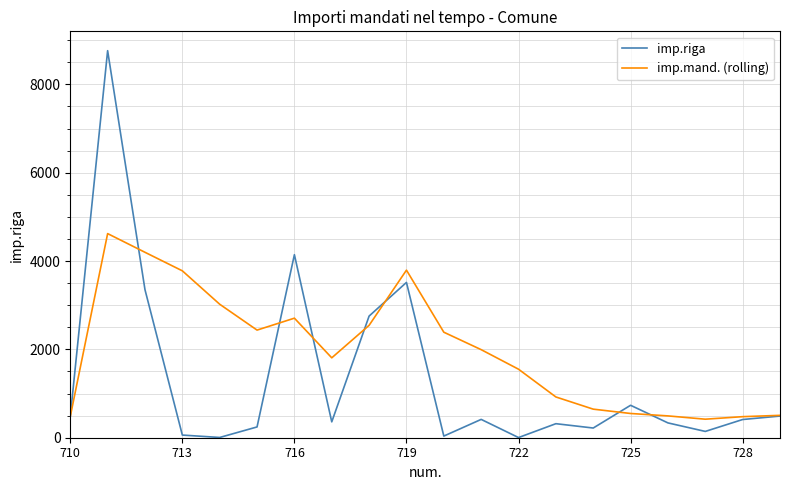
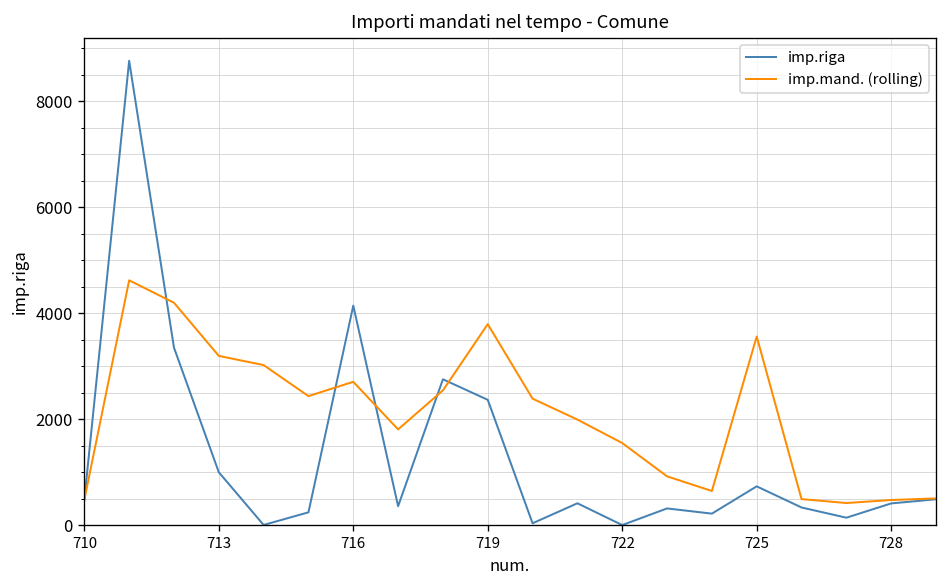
imp.riga, 713: 100 -> 1000
imp.mand. (rolling), 713: 3800 -> 3200
imp.riga, 719: 3500 -> 2400
imp.mand. (rolling), 725: 500 -> 3600
